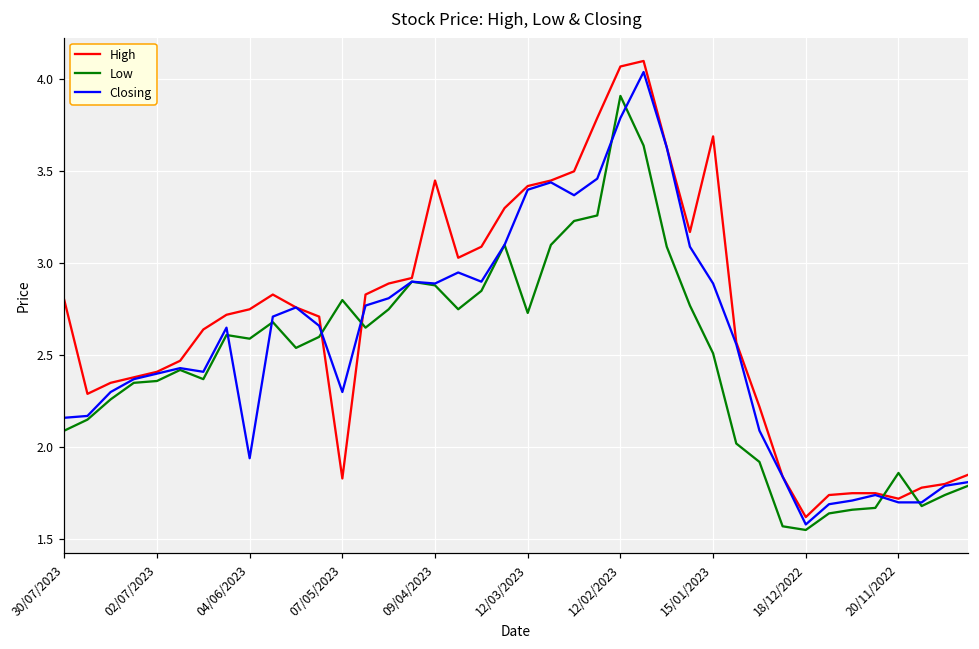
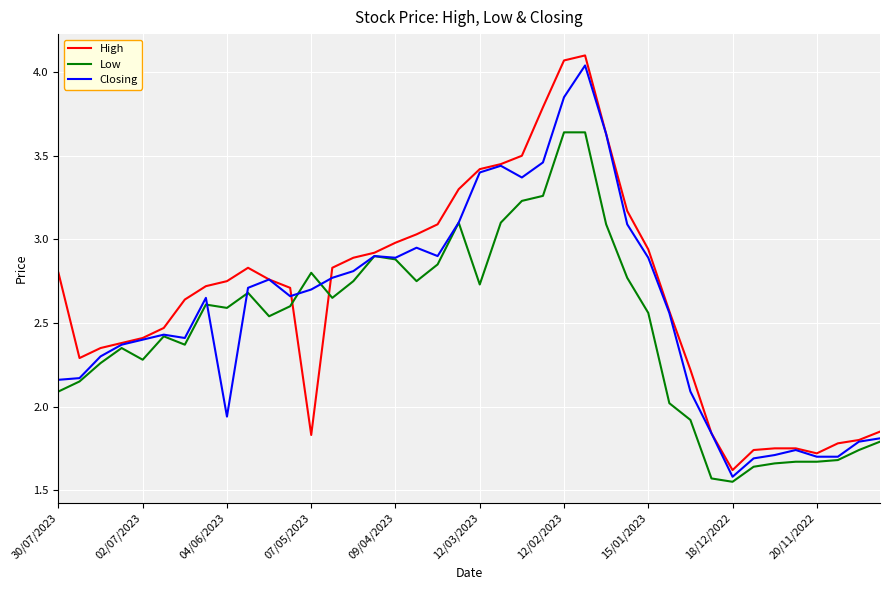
Low, 02/07/2023: 2.36 -> 2.28
Closing, 07/05/2023: 2.3 -> 2.7
High, 09/04/2023: 3.45 -> 2.98
Low, 12/02/2023: 3.91 -> 3.64
Closing, 12/02/2023: 3.79 -> 3.85
High, 15/01/2023: 3.69 -> 2.94
Low, 15/01/2023: 2.51 -> 2.56
Low, 20/11/2022: 1.86 -> 1.67
